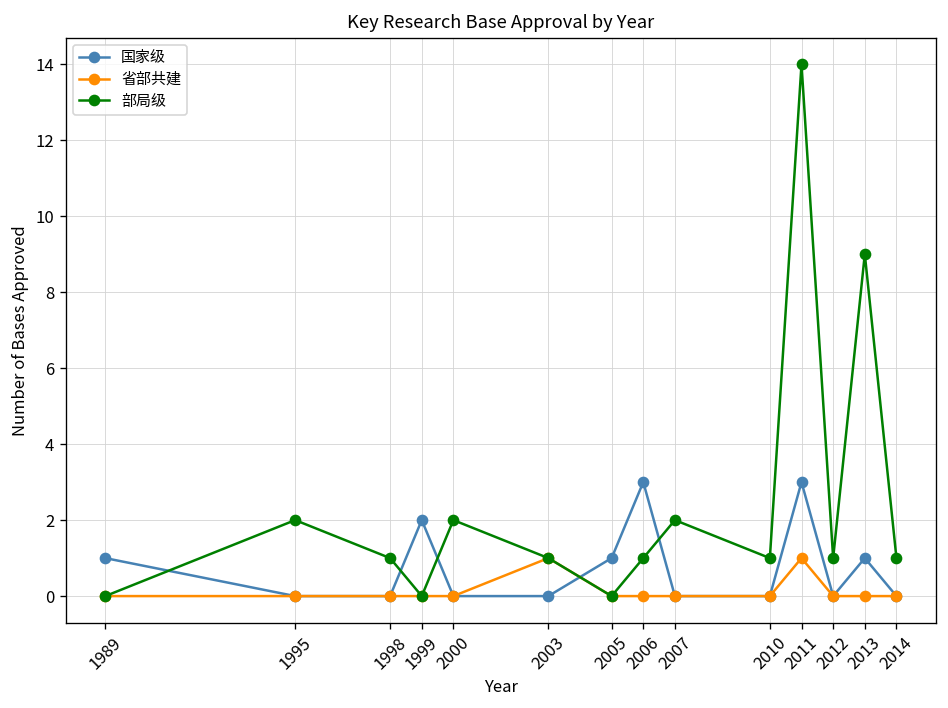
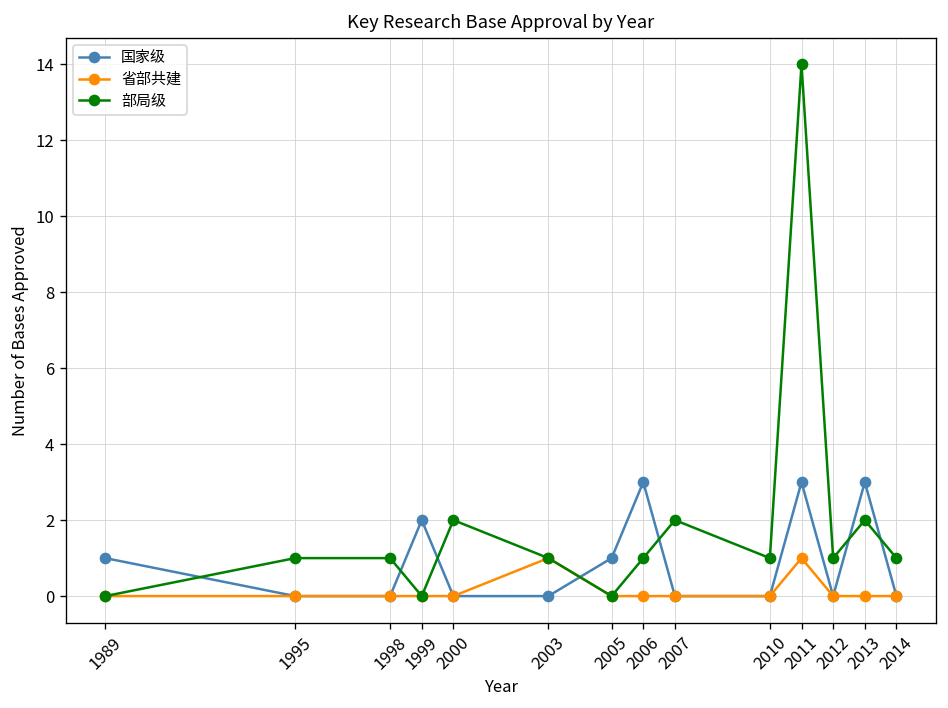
部局级, 1995: 2 -> 1
国家级, 2013: 1 -> 3
部局级, 2013: 9 -> 2
